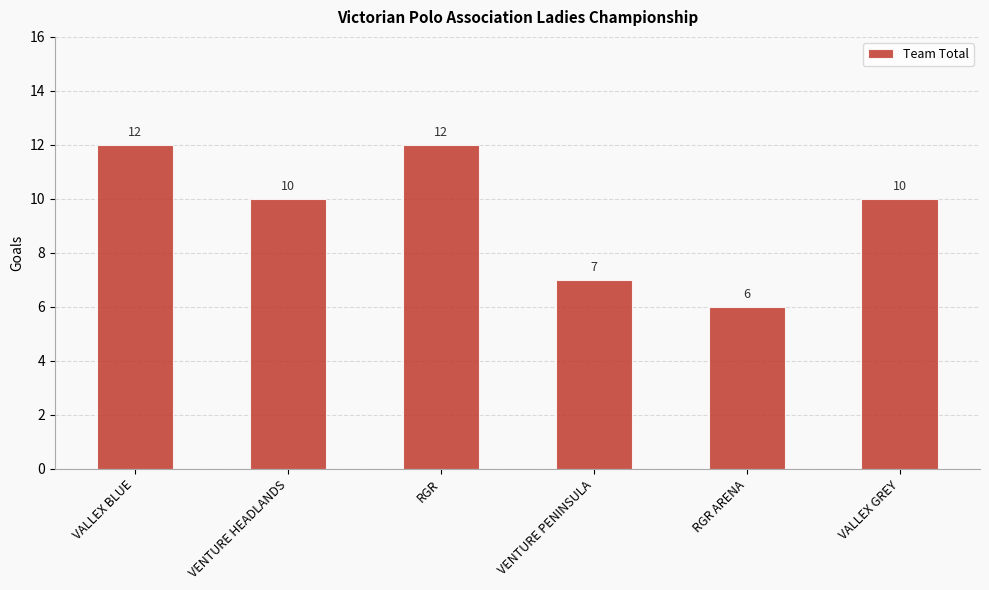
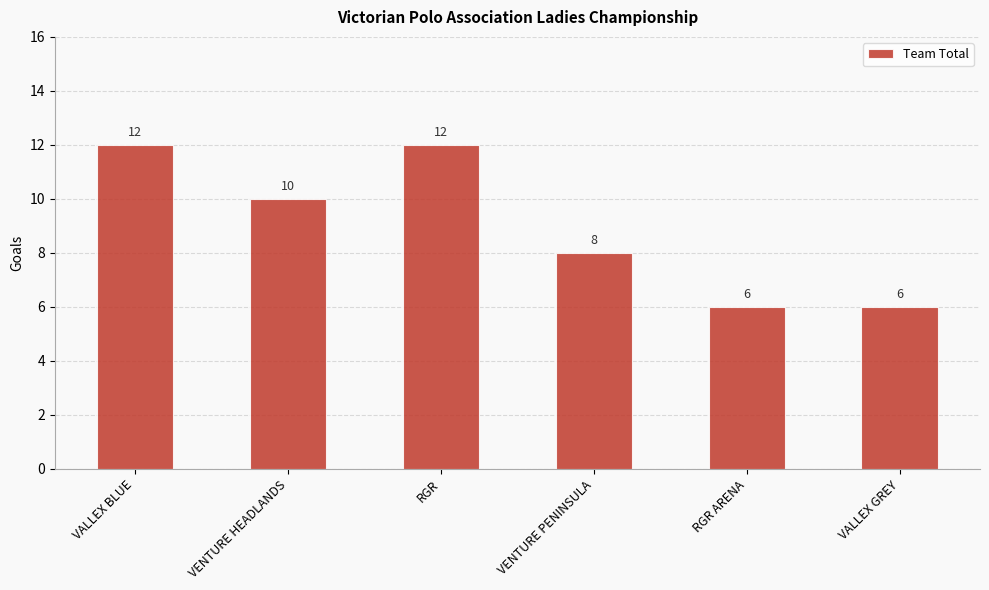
VENTURE PENINSULA: 7 -> 8
VALLEX GREY: 10 -> 6
